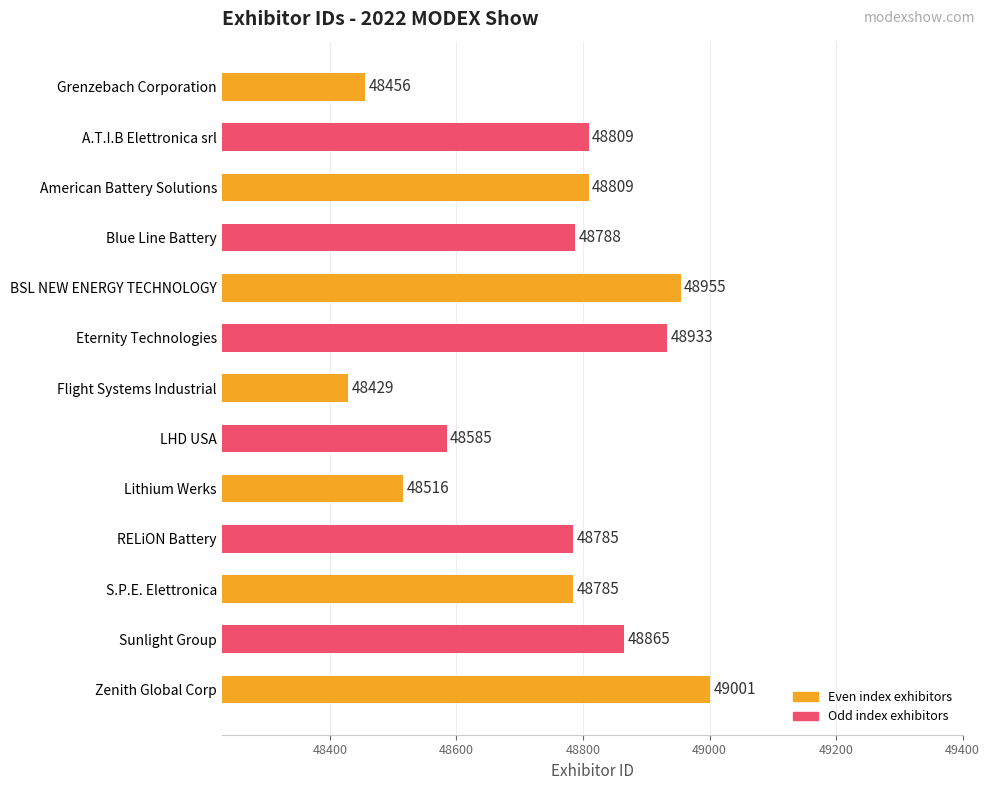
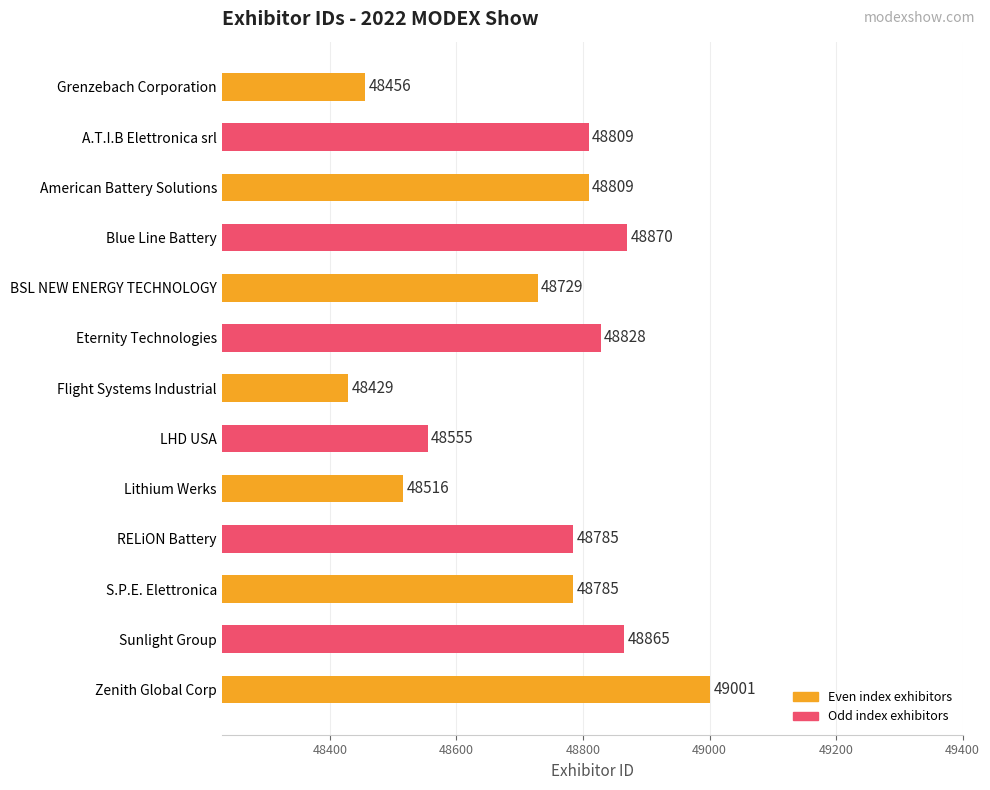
Blue Line Battery: 48788 -> 48870
BSL NEW ENERGY TECHNOLOGY: 48955 -> 48729
Eternity Technologies: 48933 -> 48828
LHD USA: 48585 -> 48555
